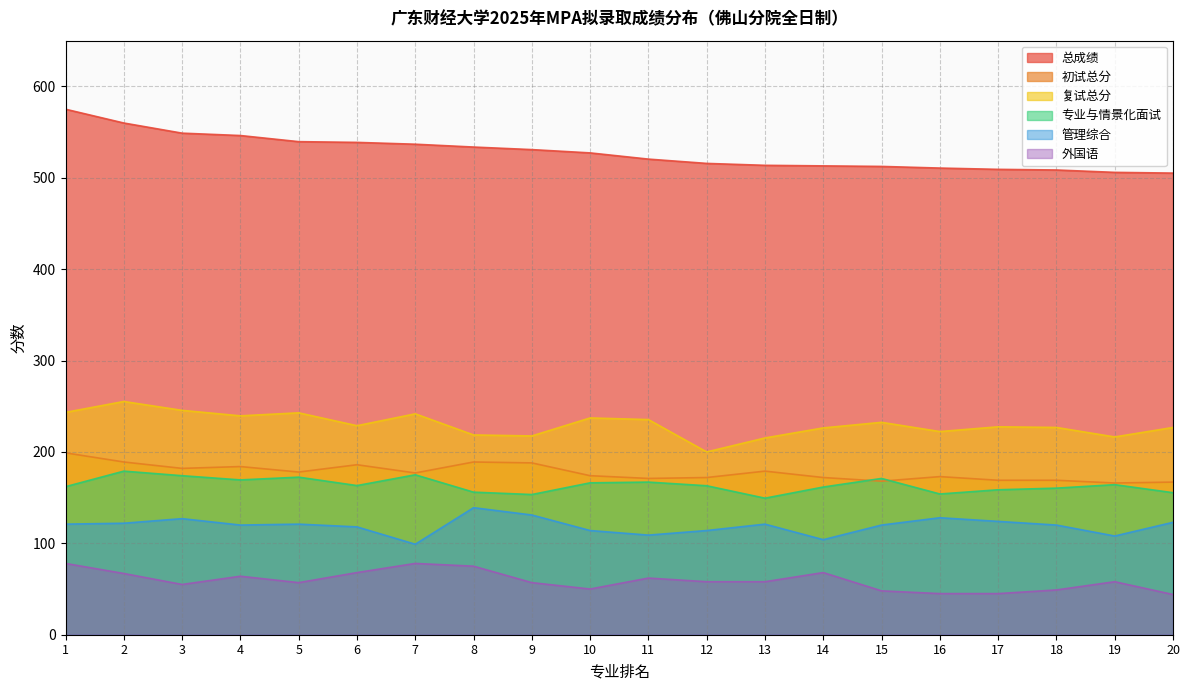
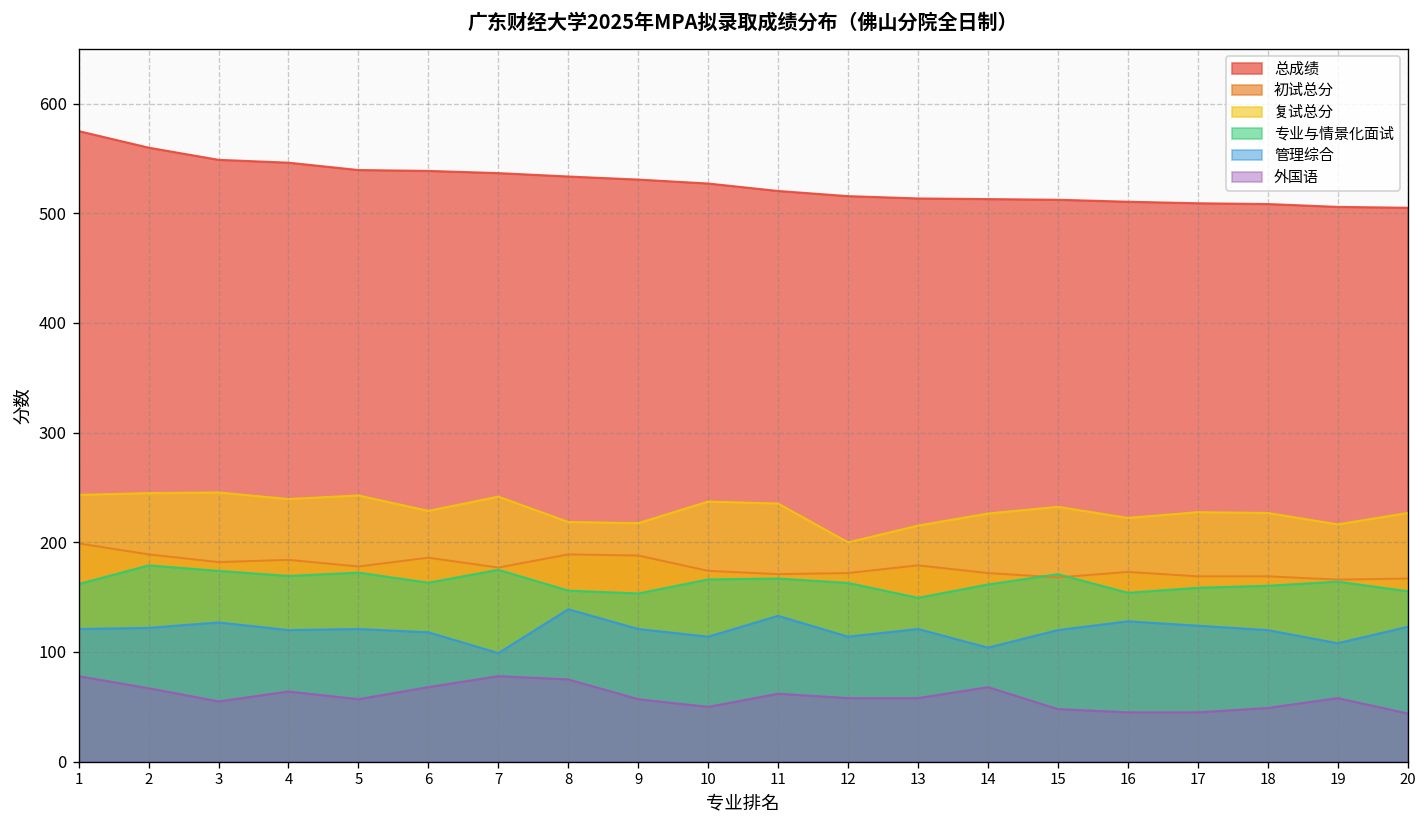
复试总分, 2: 260 -> 240
管理综合, 9: 130 -> 120
管理综合, 11: 110 -> 130
